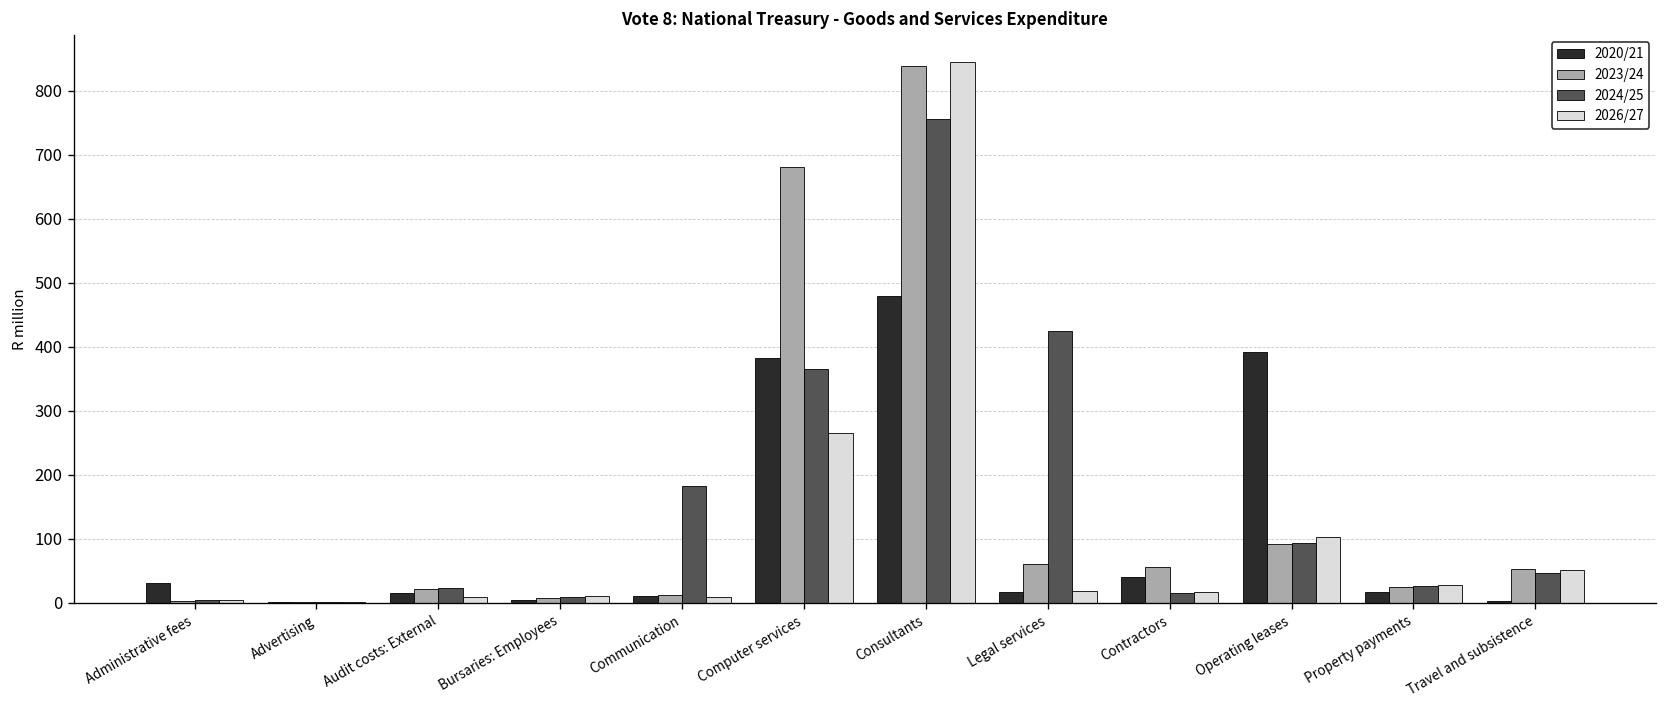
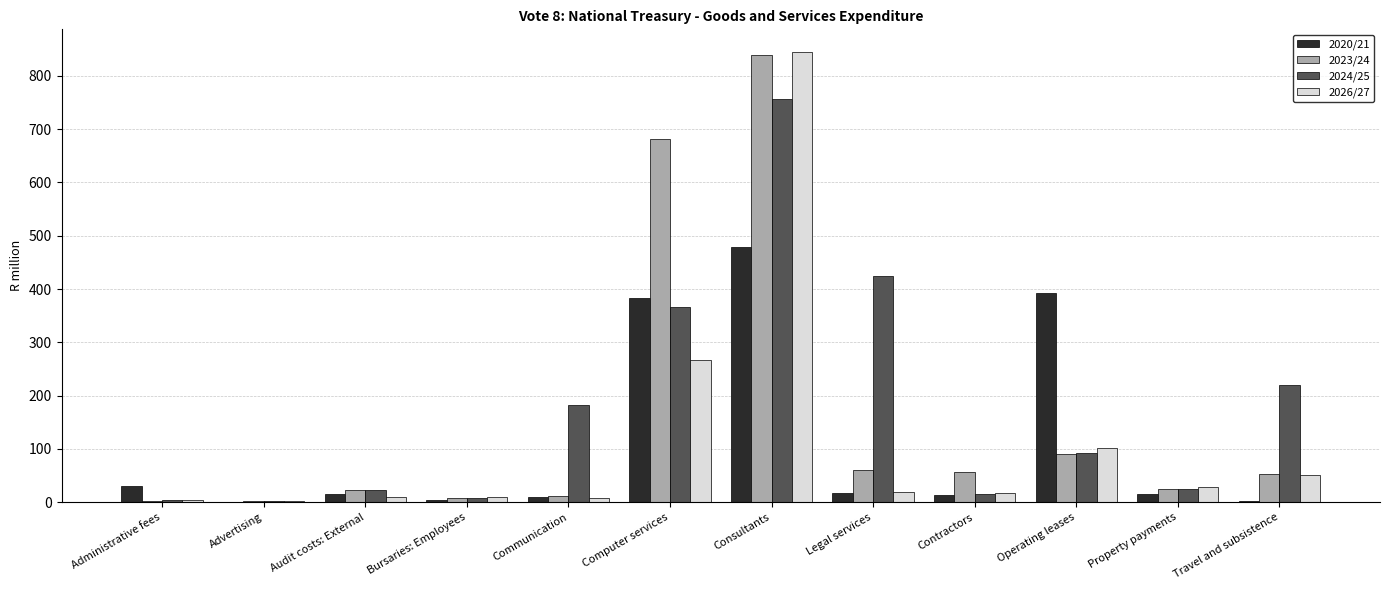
2020/21, Contractors: 40 -> 10
2024/25, Travel and subsistence: 50 -> 220
